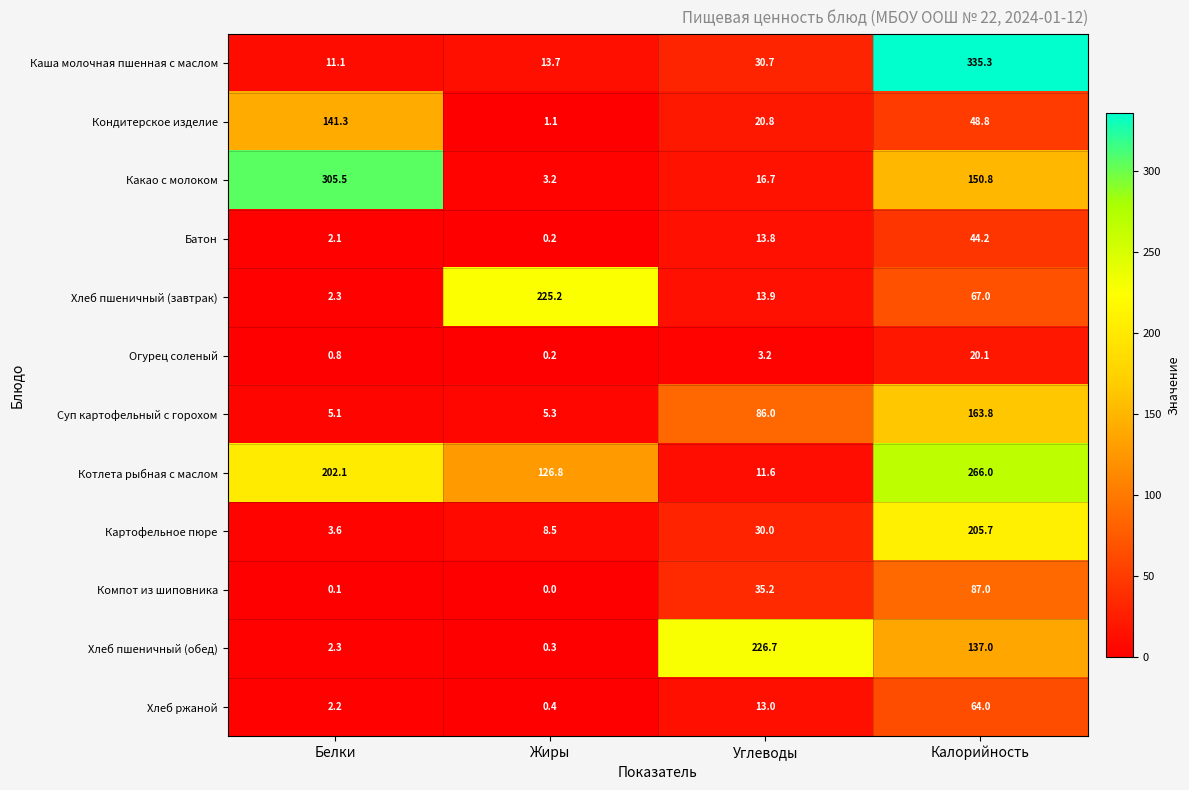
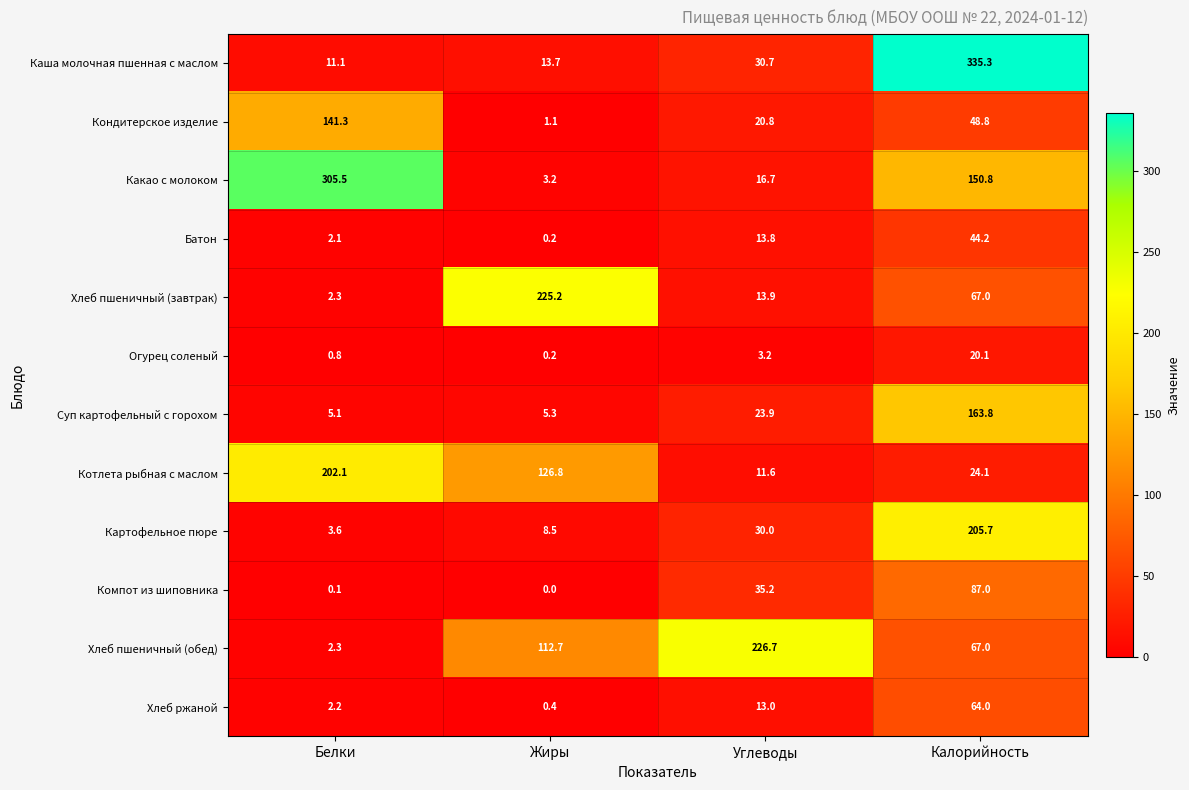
Суп картофельный с горохом, Углеводы: 86.0 -> 23.9
Котлета рыбная с маслом, Калорийность: 266.0 -> 24.1
Хлеб пшеничный (обед), Жиры: 0.3 -> 112.7
Хлеб пшеничный (обед), Калорийность: 137.0 -> 67.0
